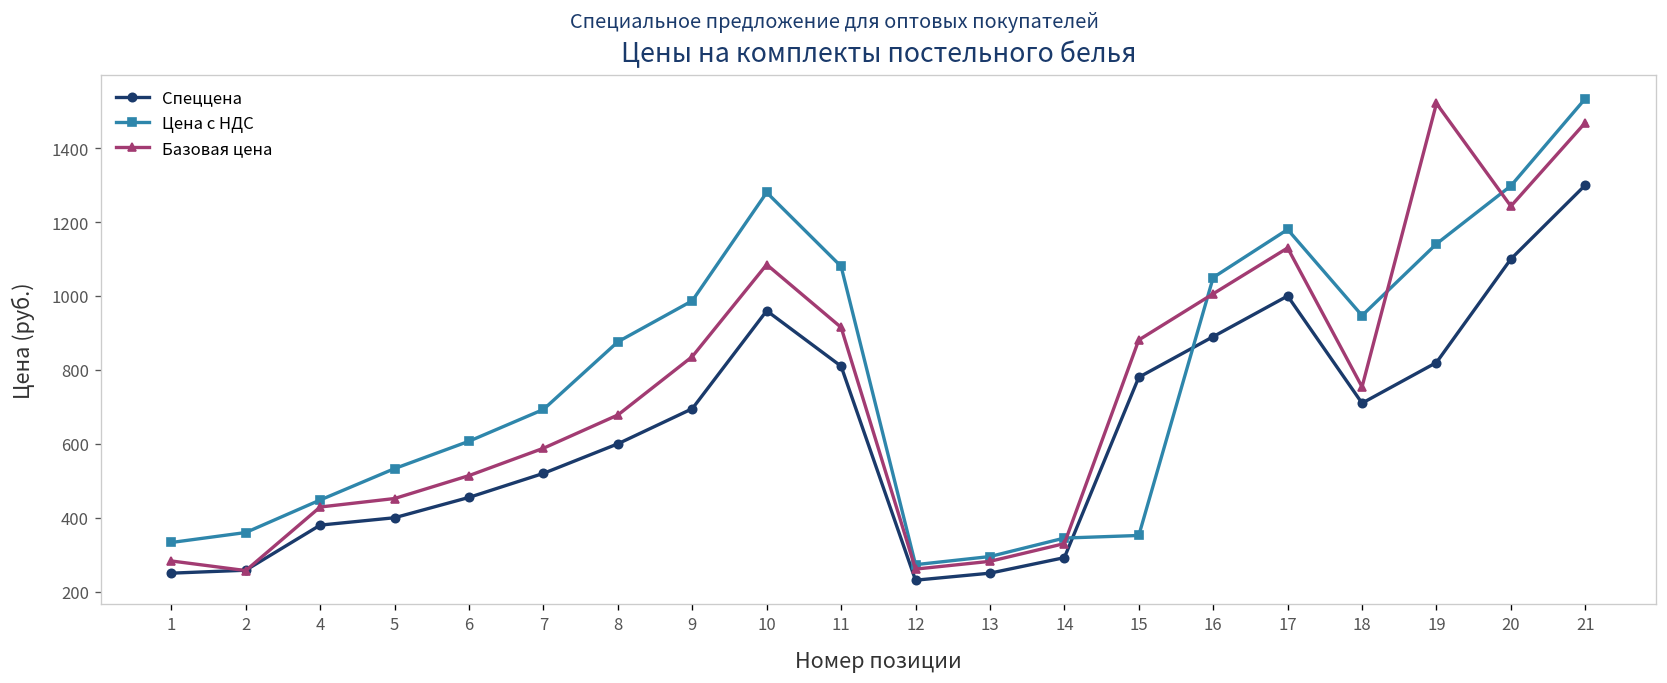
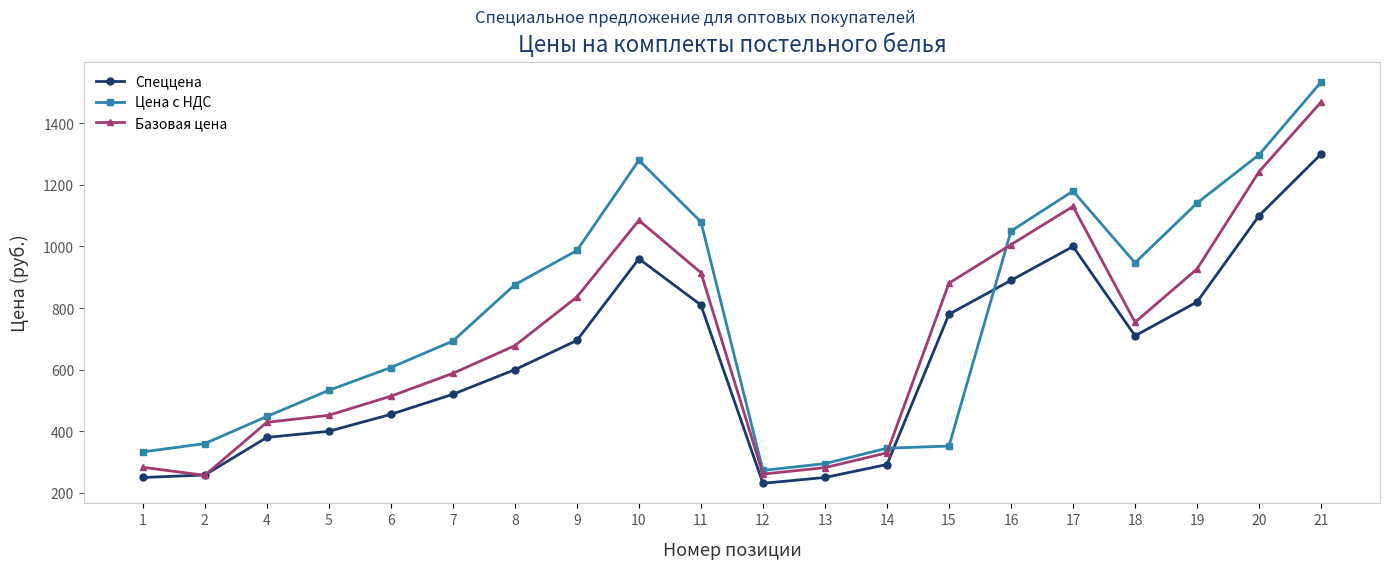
Базовая цена, 19: 1520 -> 930
